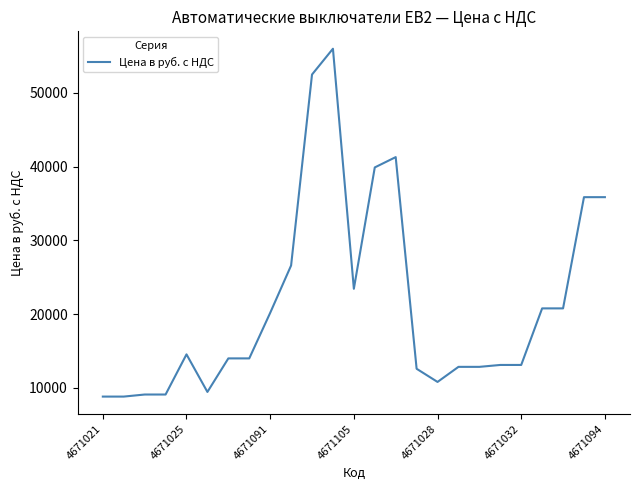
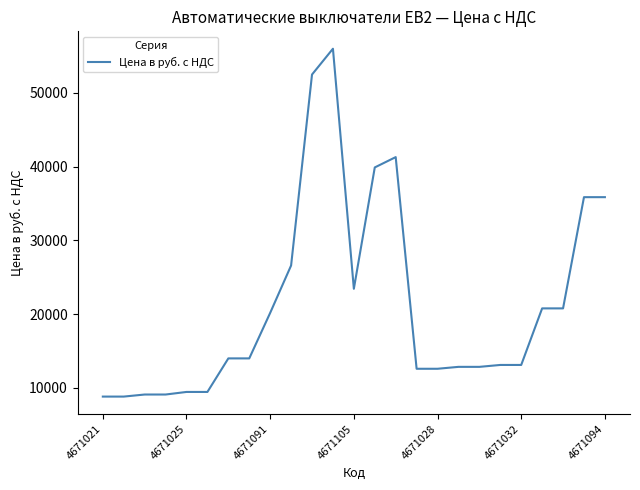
4671025: 15000 -> 9000
4671028: 11000 -> 13000
